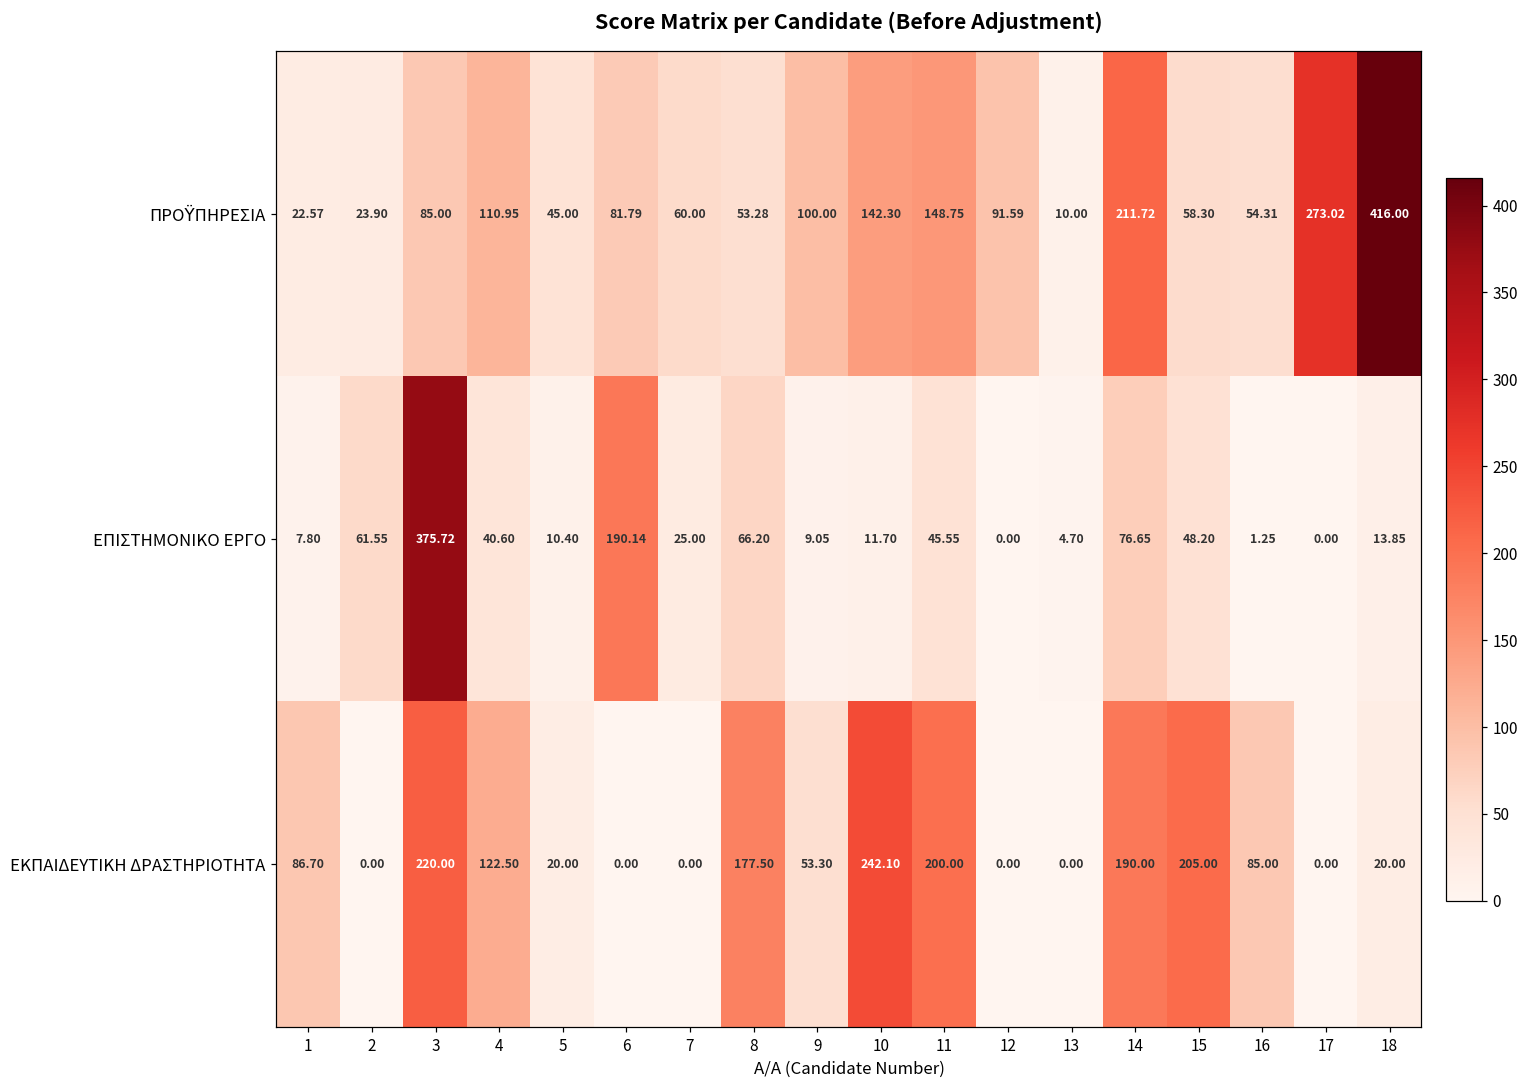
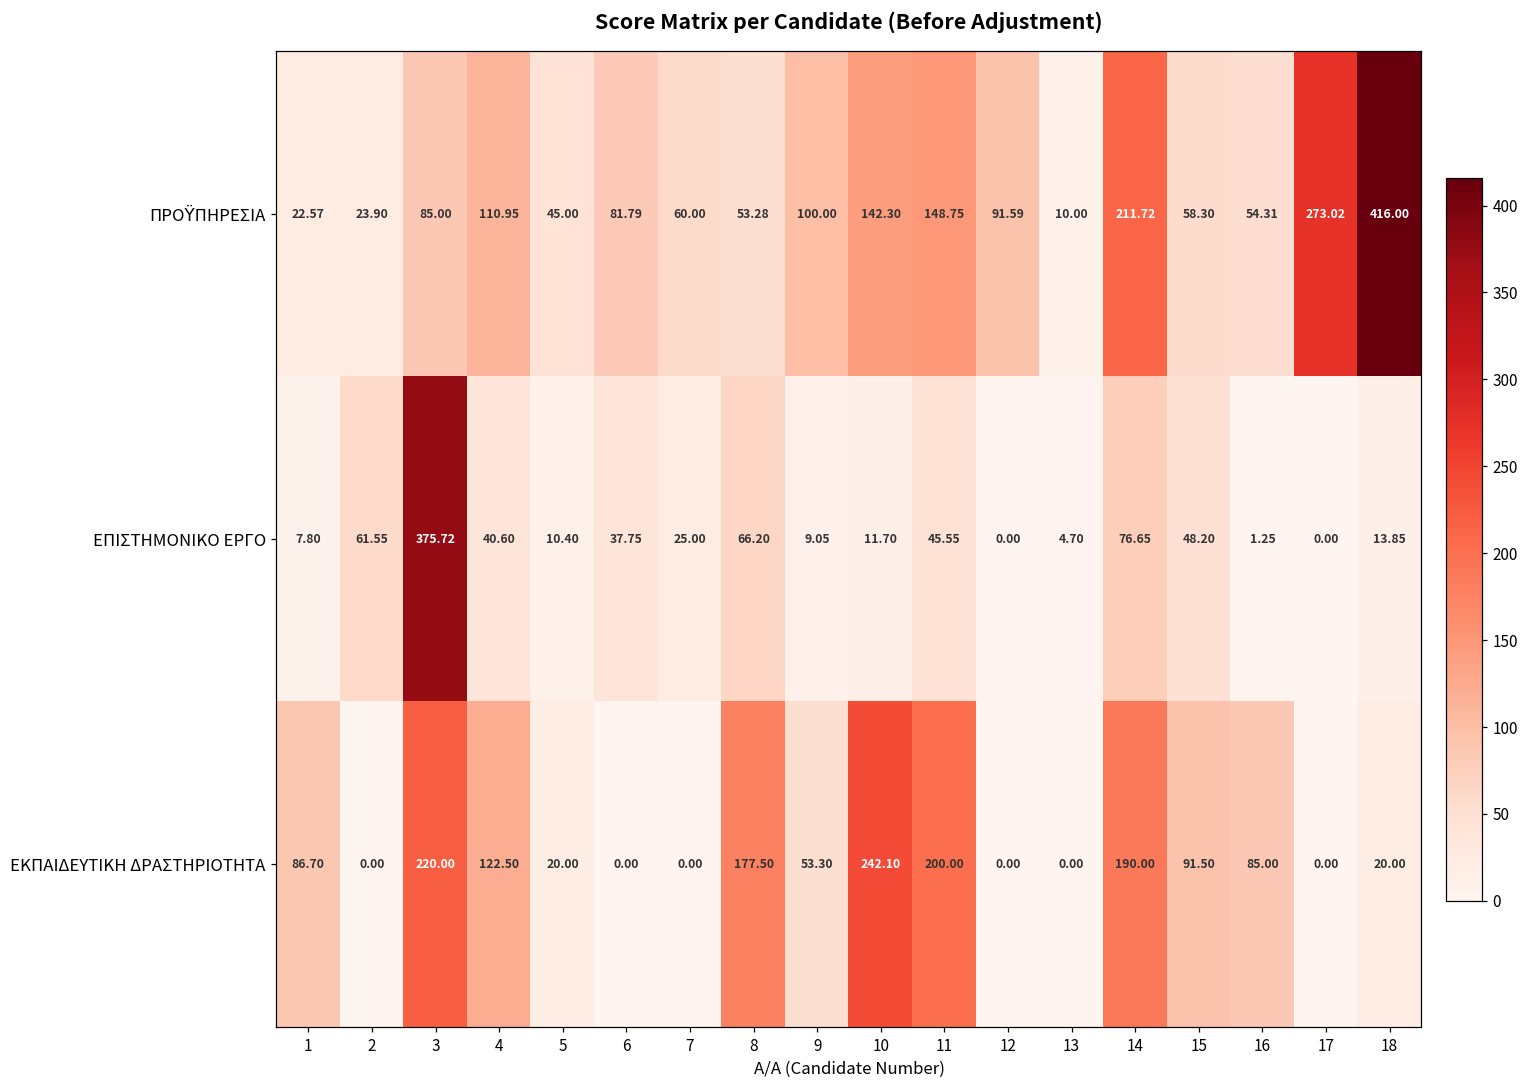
ΕΠΙΣΤΗΜΟΝΙΚΟ ΕΡΓΟ, 6: 190.14 -> 37.75
ΕΚΠΑΙΔΕΥΤΙΚΗ ΔΡΑΣΤΗΡΙΟΤΗΤΑ, 15: 205.00 -> 91.50
